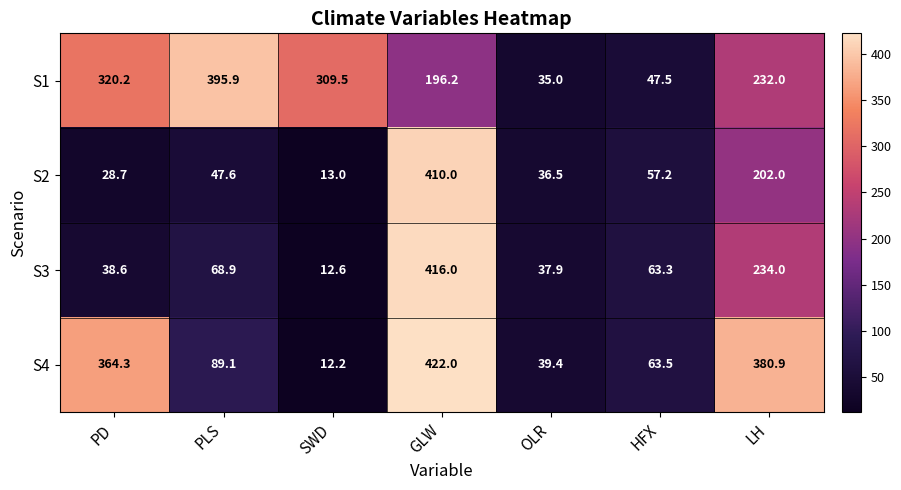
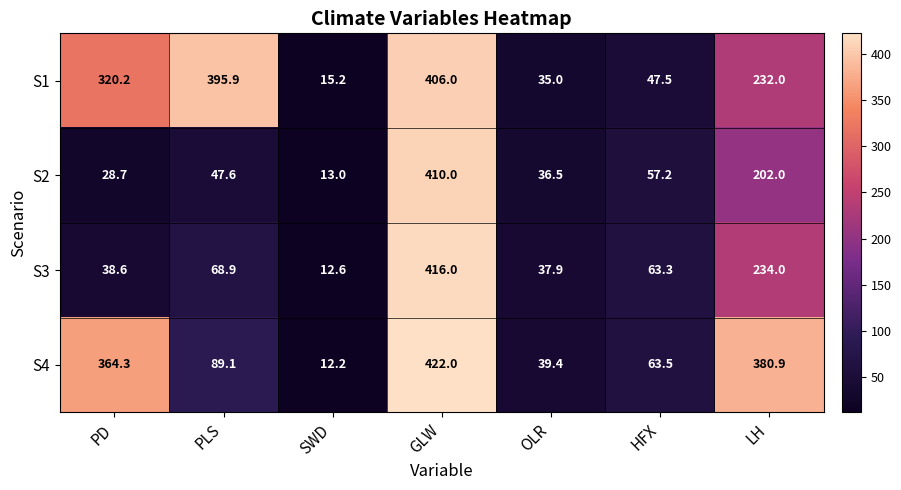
S1, SWD: 309.5 -> 15.2
S1, GLW: 196.2 -> 406.0
